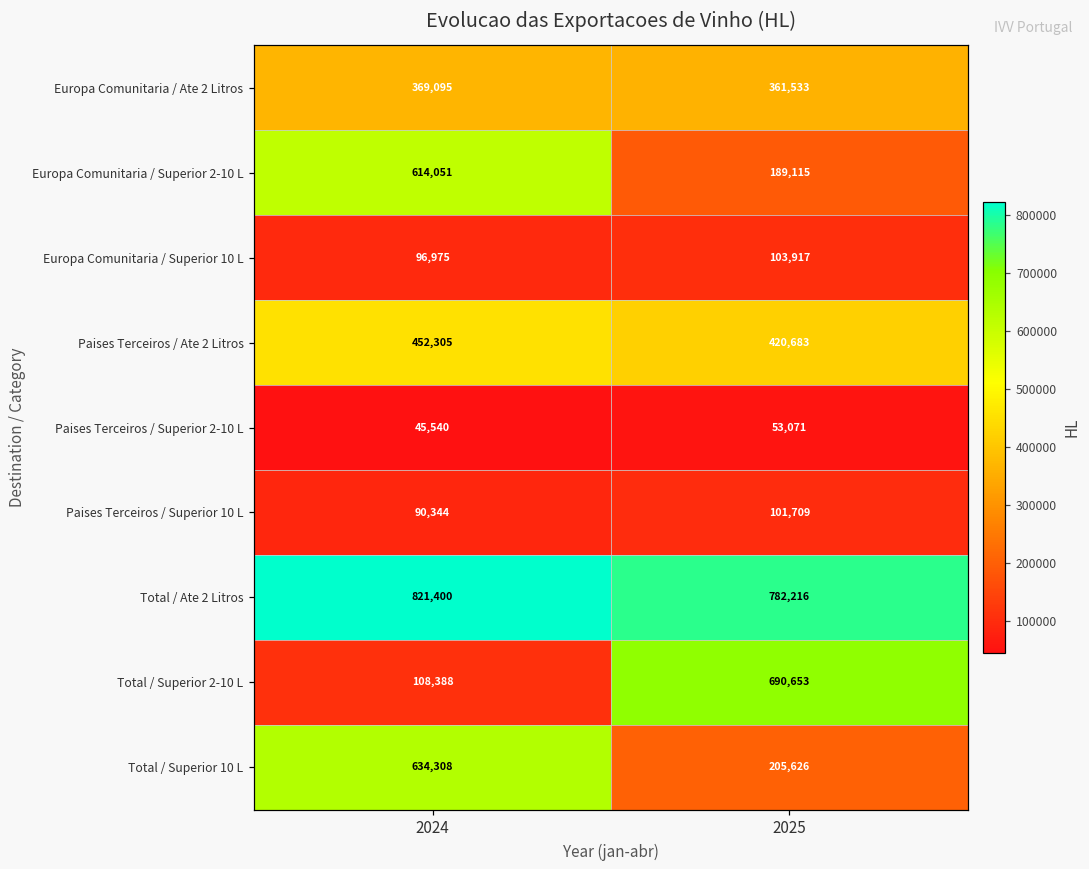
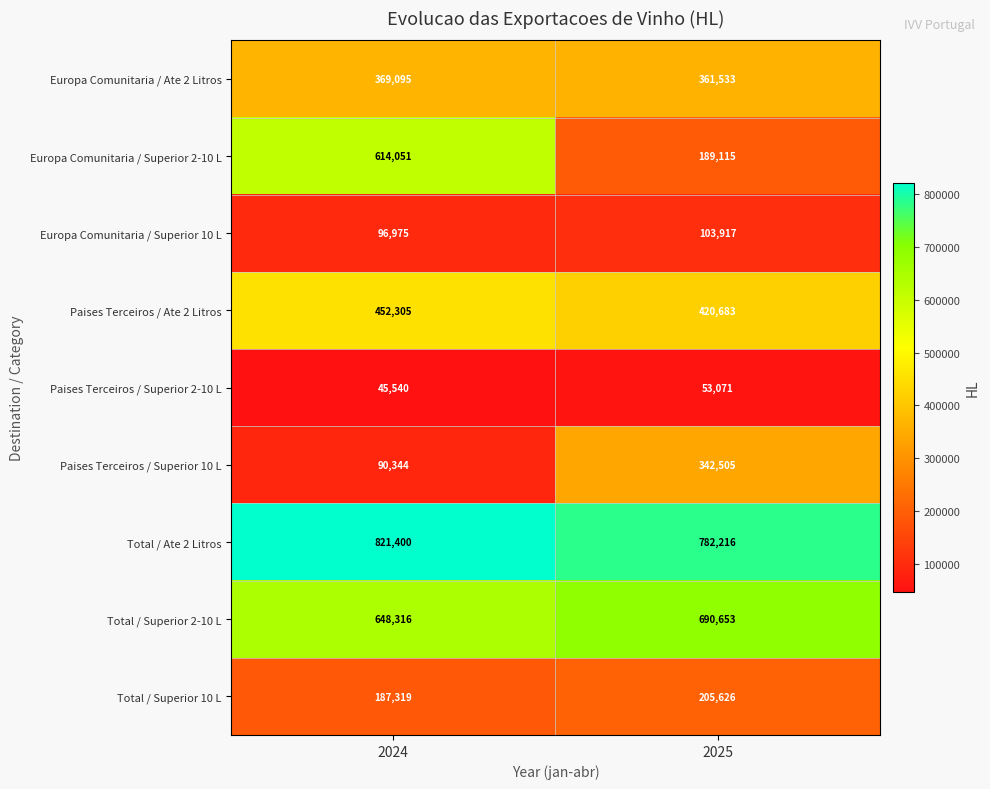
Paises Terceiros / Superior 10 L, 2025: 101,709 -> 342,505
Total / Superior 2-10 L, 2024: 108,388 -> 648,316
Total / Superior 10 L, 2024: 634,308 -> 187,319
